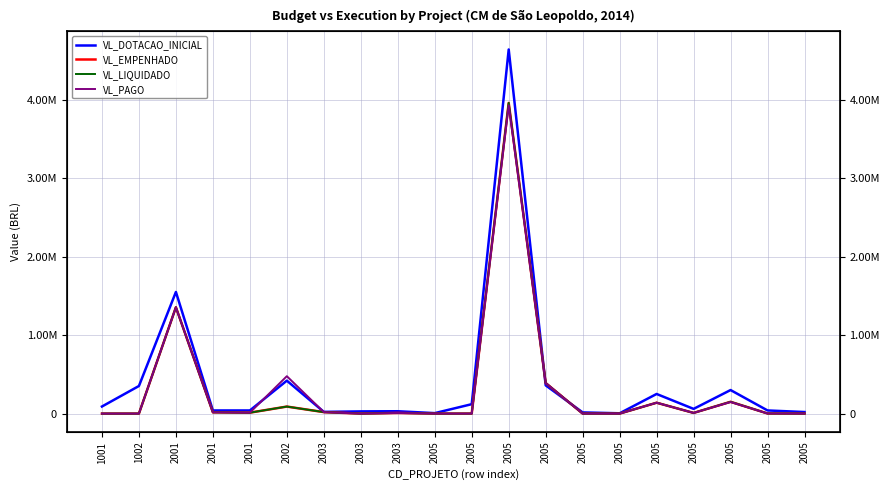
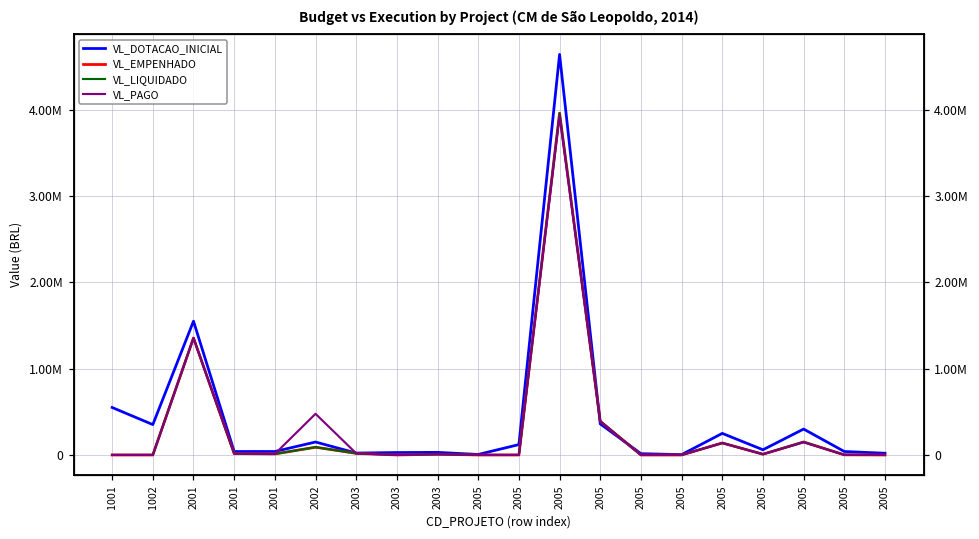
VL_DOTACAO_INICIAL, 1001: 100000 -> 600000
VL_DOTACAO_INICIAL, 2002: 400000 -> 200000
